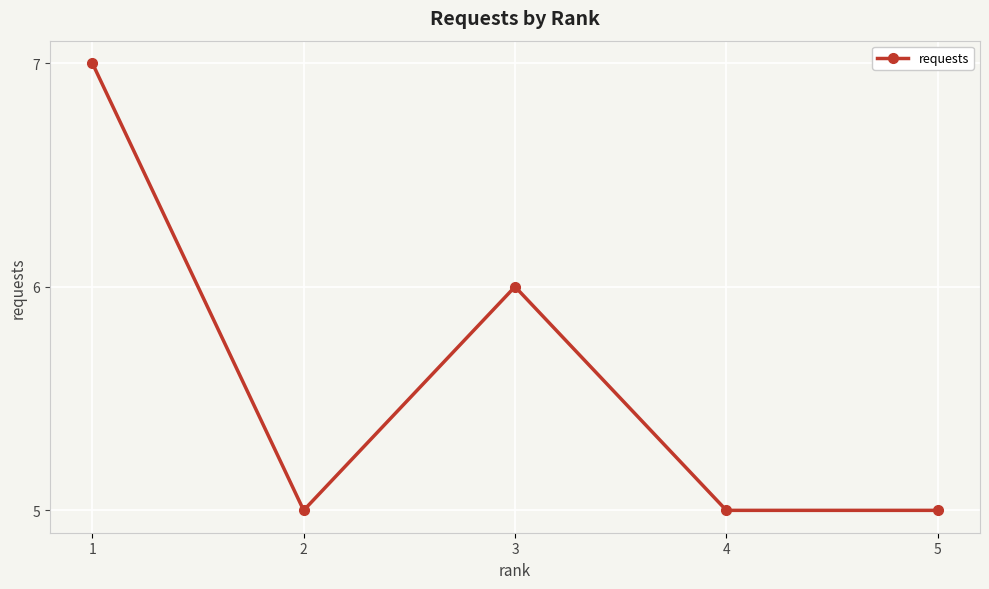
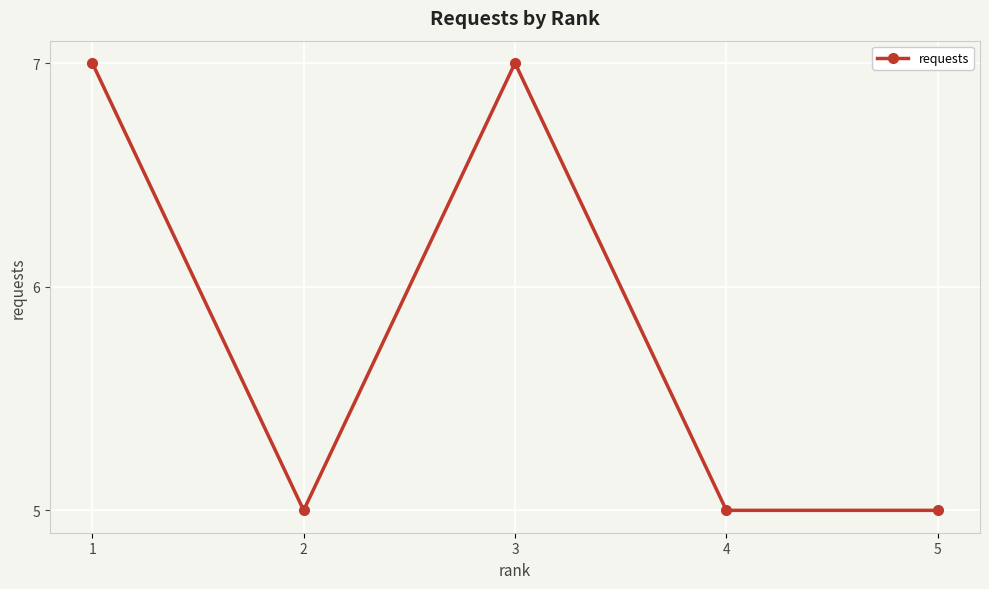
3: 6 -> 7
